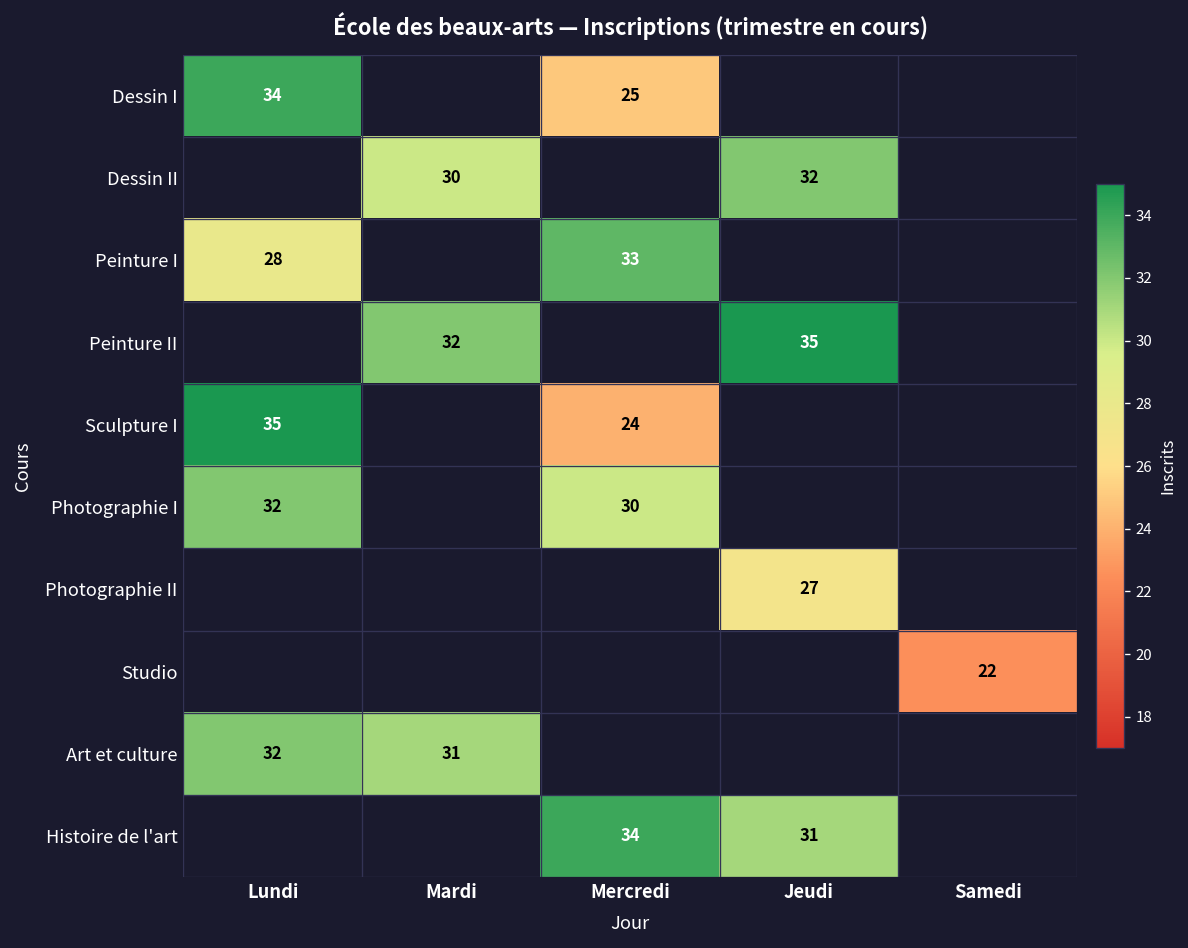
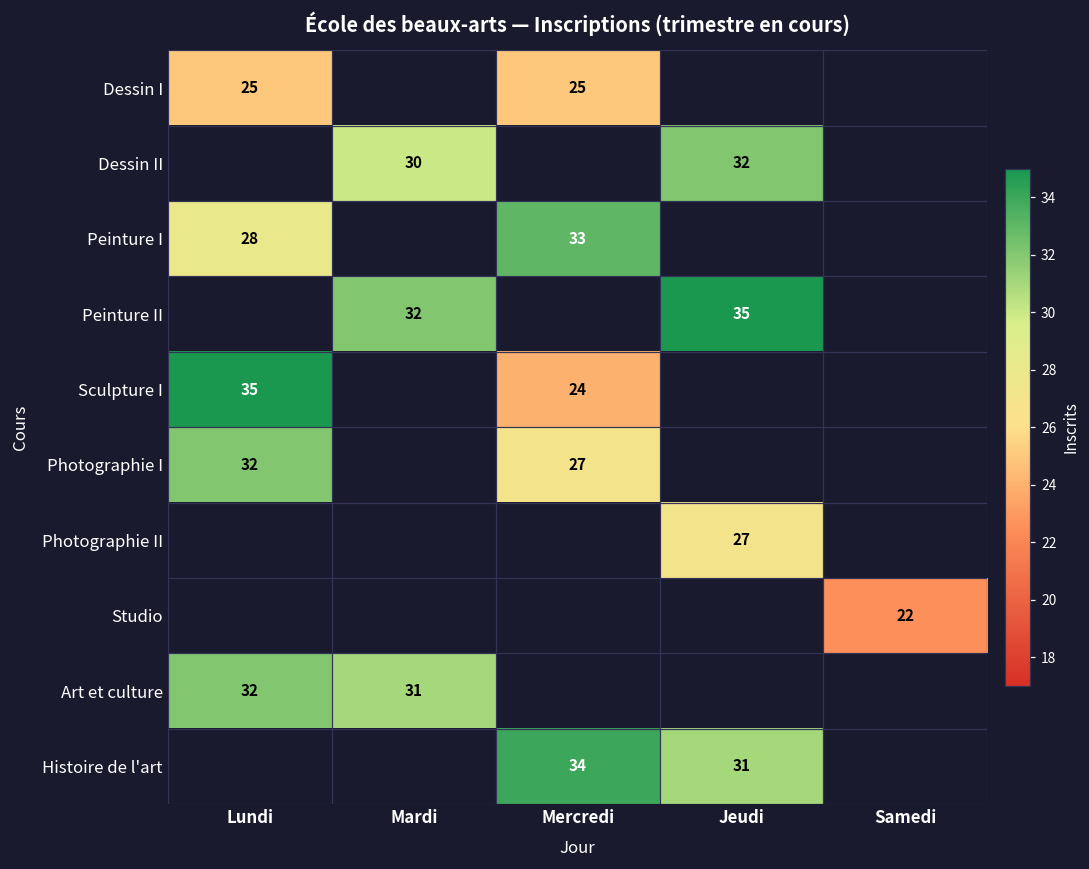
Dessin I, Lundi: 34 -> 25
Photographie I, Mercredi: 30 -> 27
